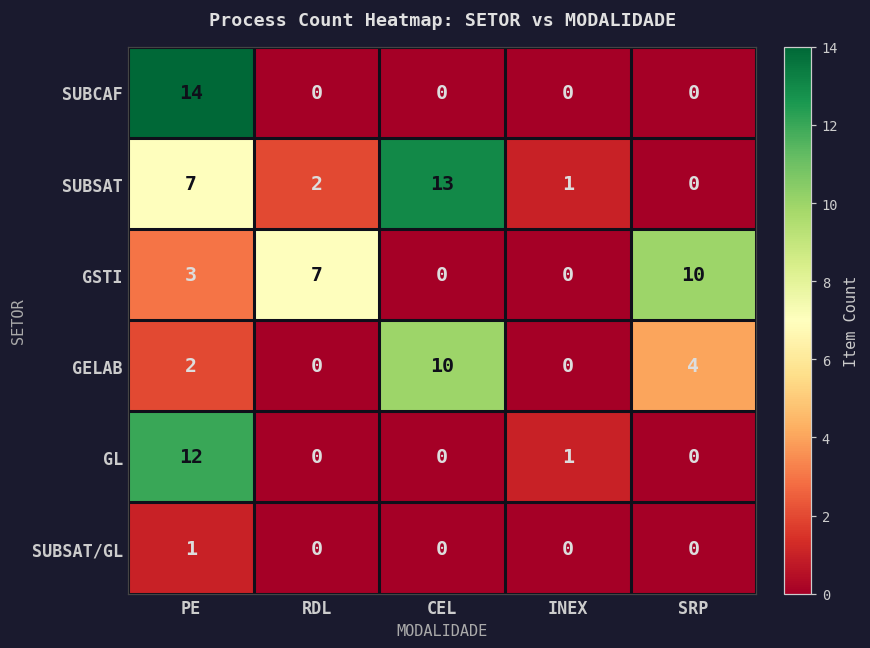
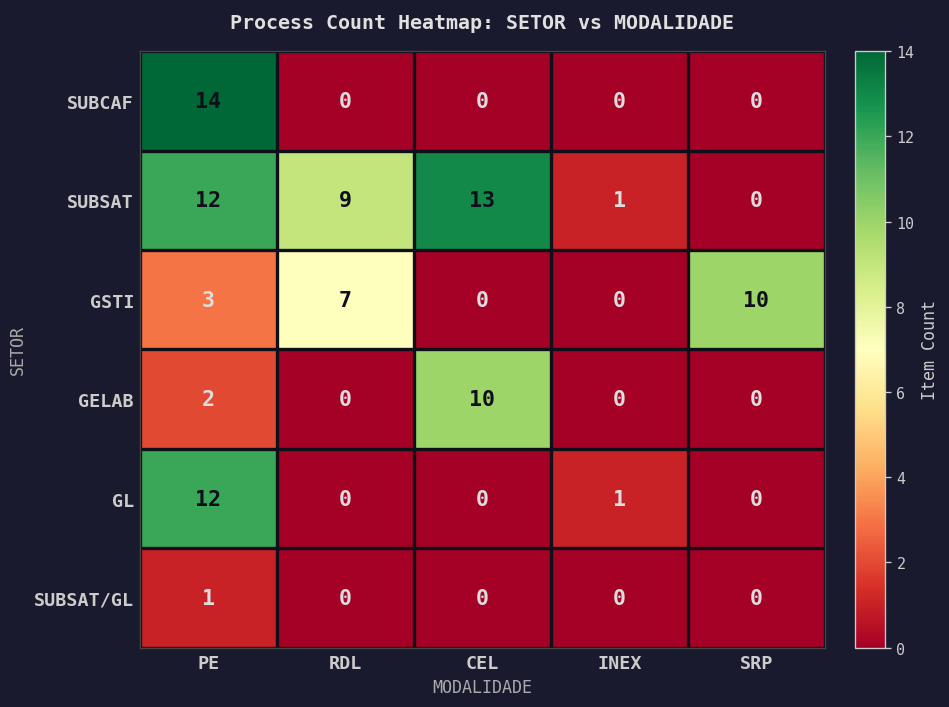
SUBSAT, PE: 7 -> 12
SUBSAT, RDL: 2 -> 9
GELAB, SRP: 4 -> 0
